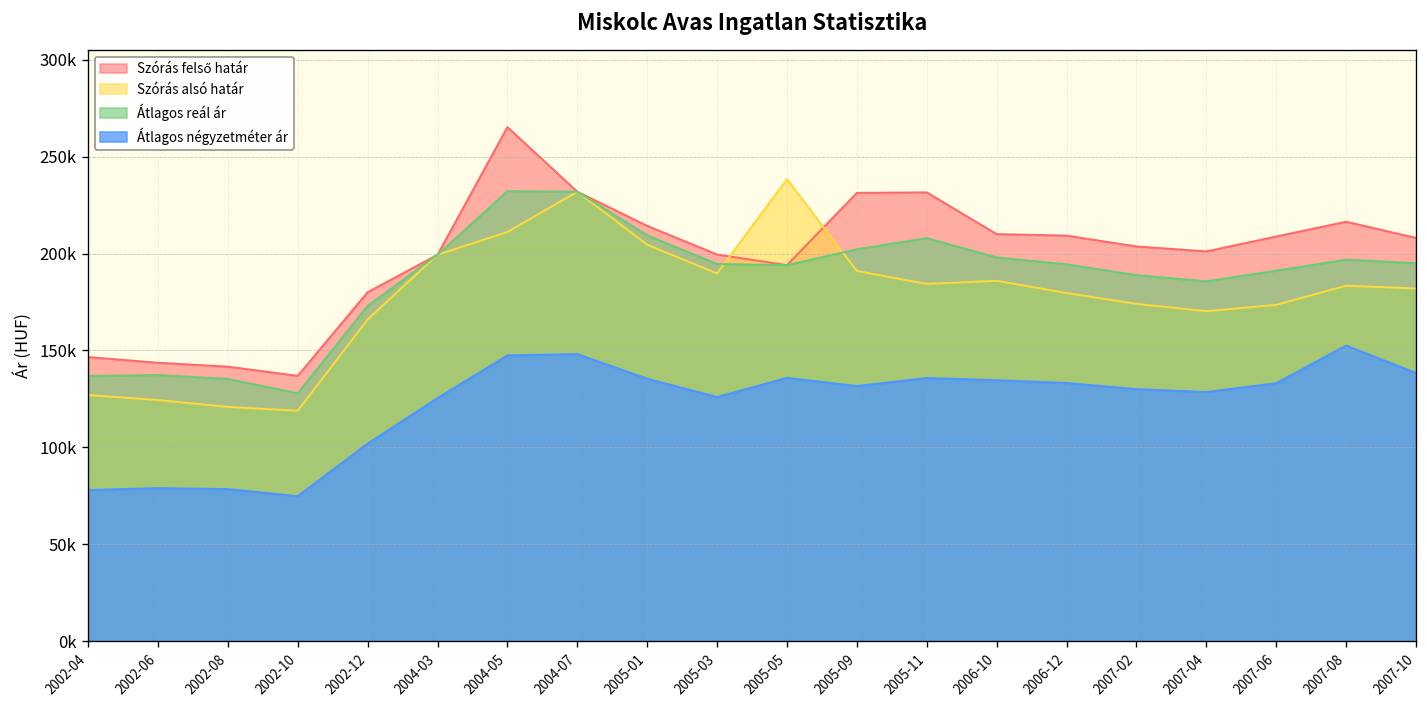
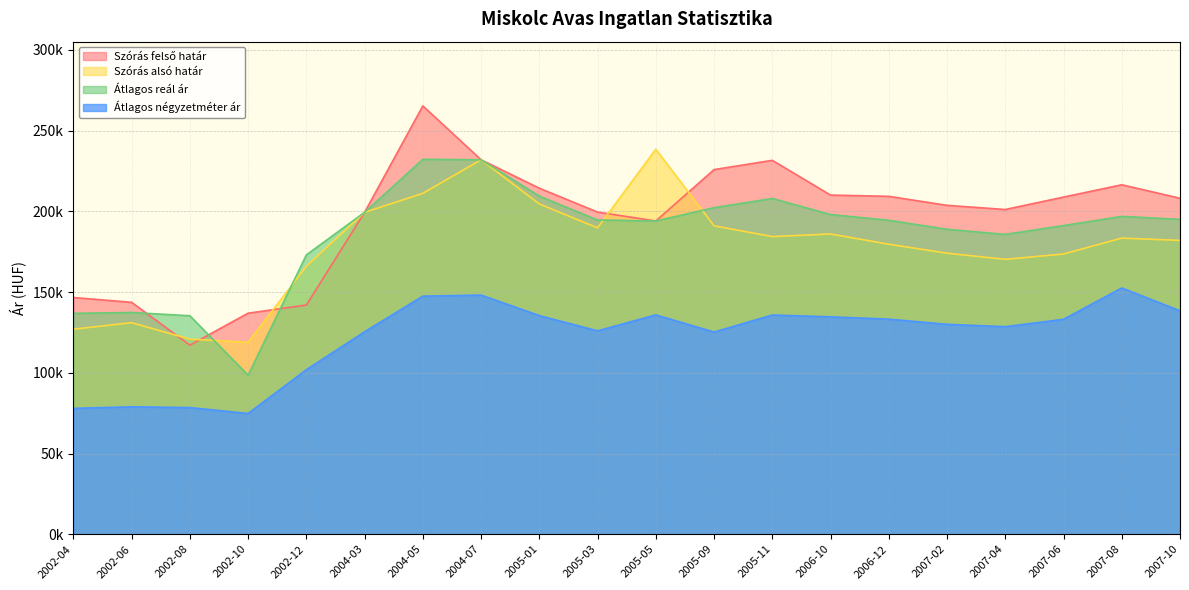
Szórás alsó határ, 2002-06: 124000 -> 131000
Szórás felső határ, 2002-08: 142000 -> 117000
Átlagos reál ár, 2002-10: 128000 -> 99000
Szórás felső határ, 2002-12: 180000 -> 142000
Szórás felső határ, 2005-09: 231000 -> 226000
Átlagos négyzetméter ár, 2005-09: 132000 -> 125000
